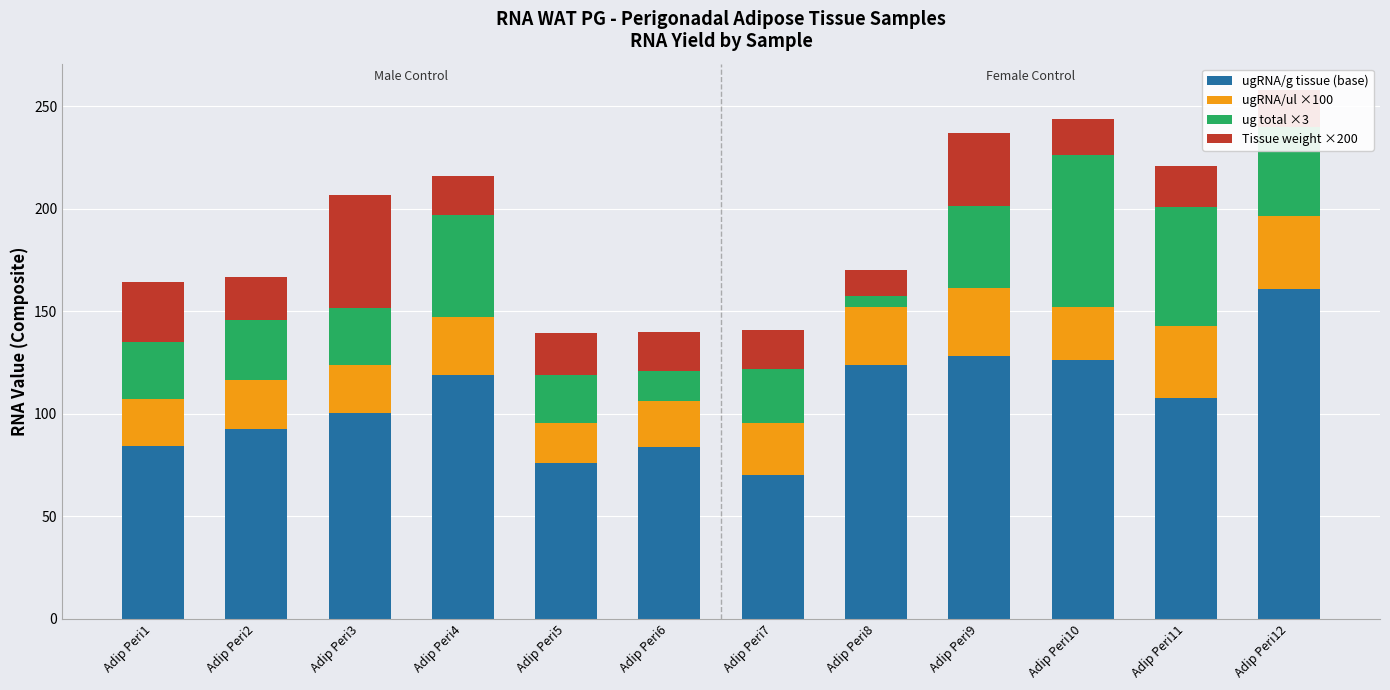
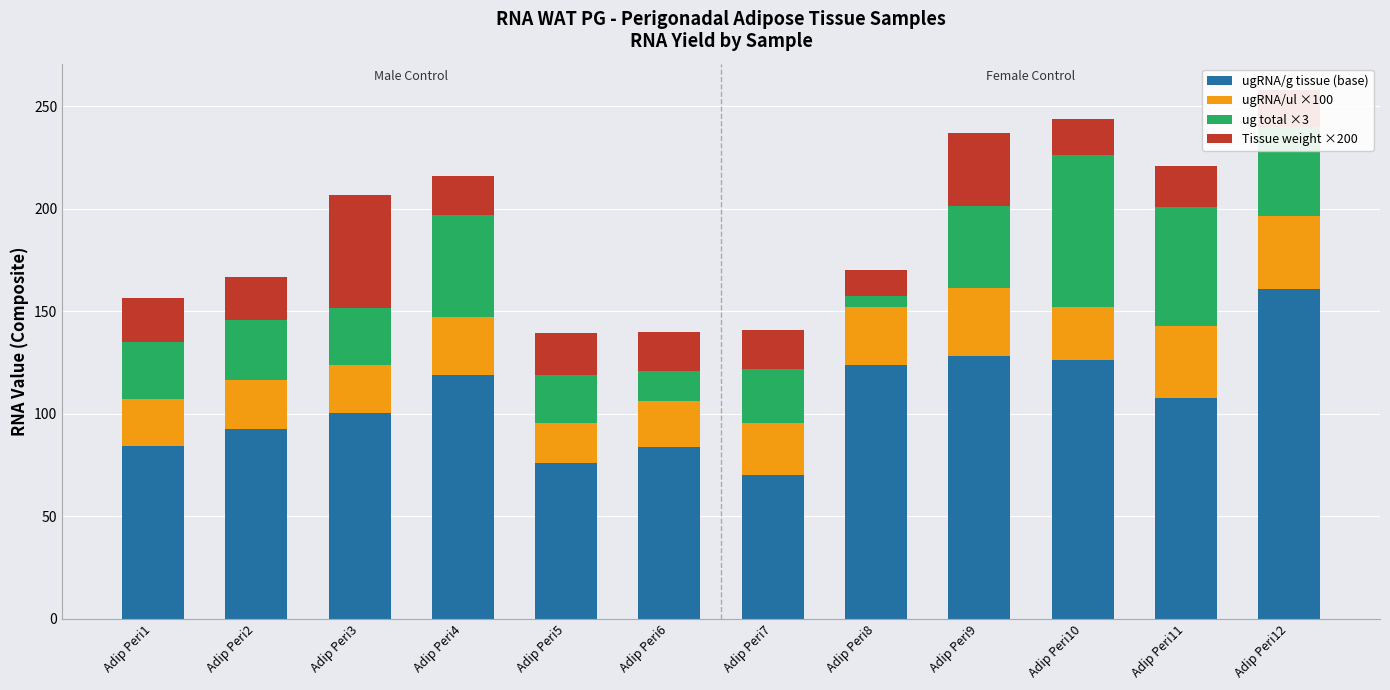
Tissue weight ×200, Adip Peri1: 29 -> 22
